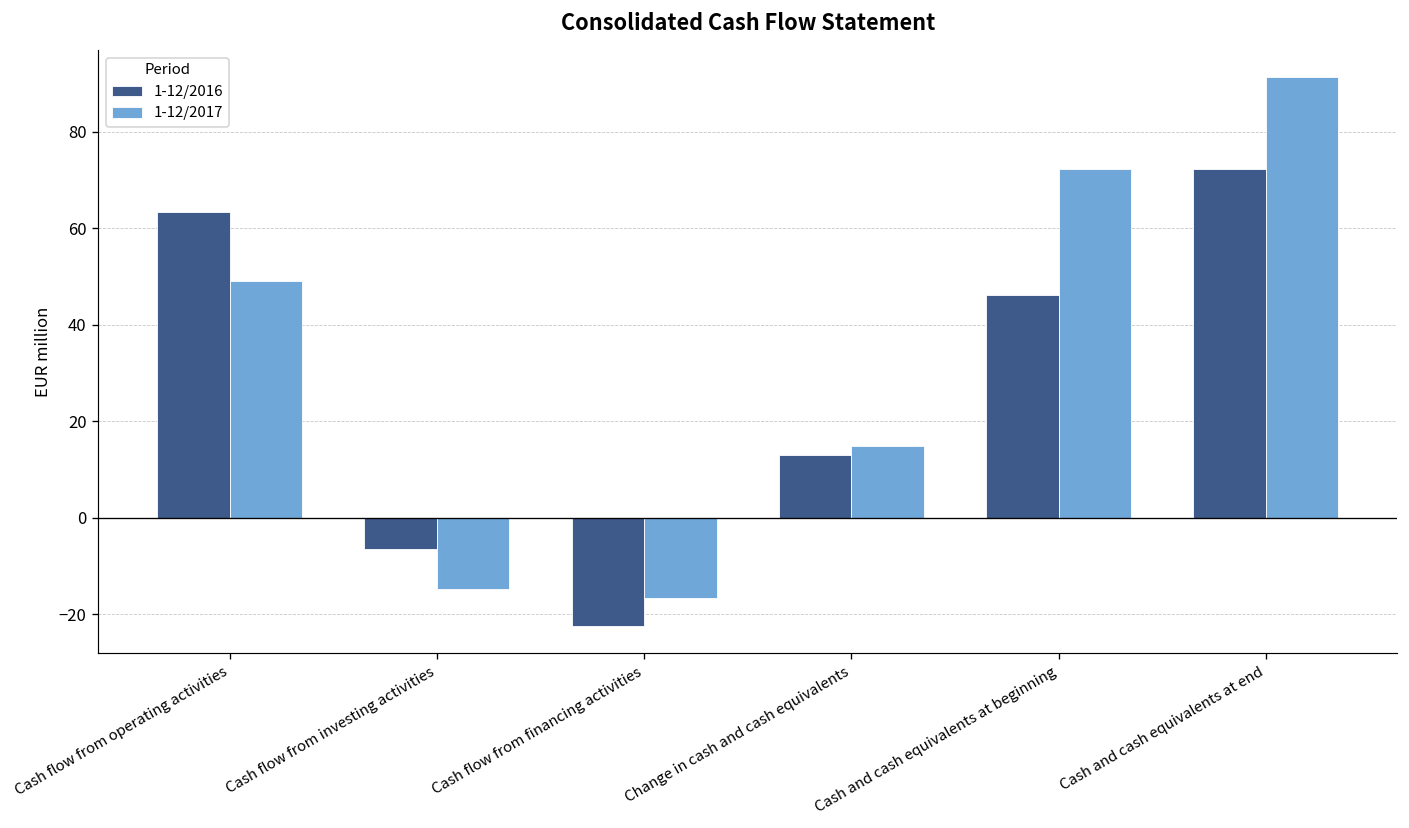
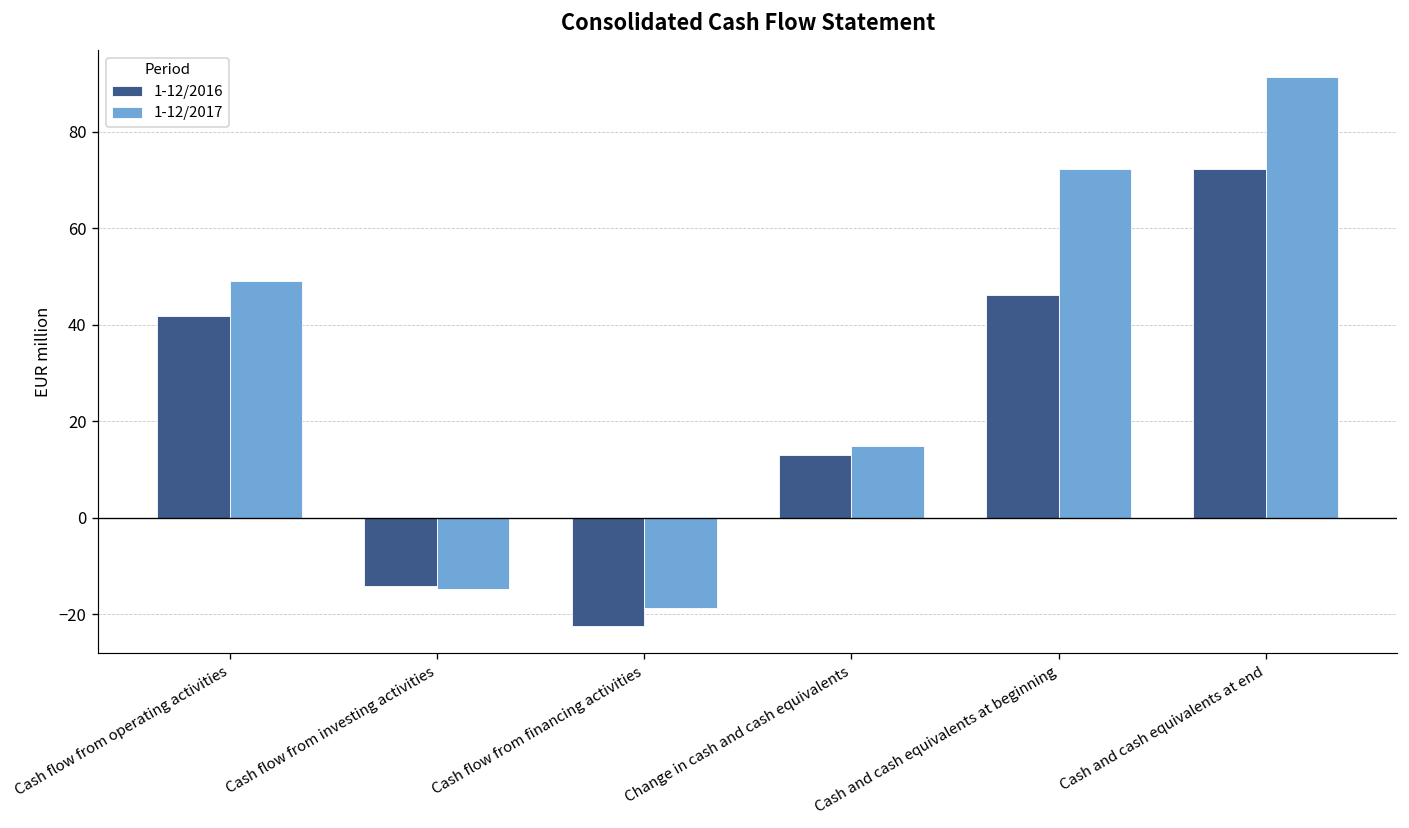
1-12/2016, Cash flow from operating activities: 63 -> 42
1-12/2016, Cash flow from investing activities: -6 -> -14
1-12/2017, Cash flow from financing activities: -17 -> -19
